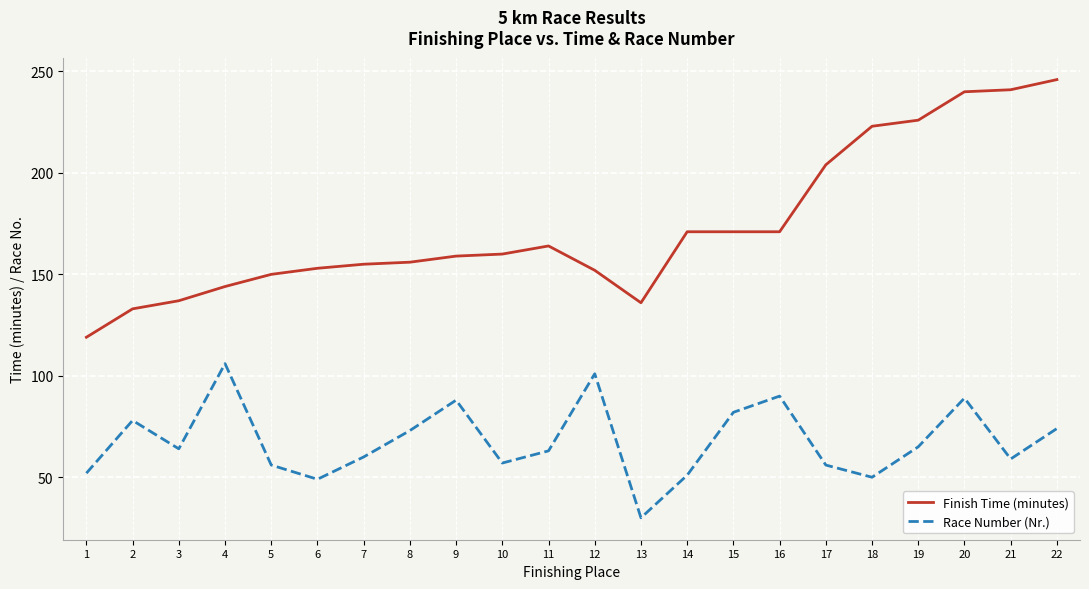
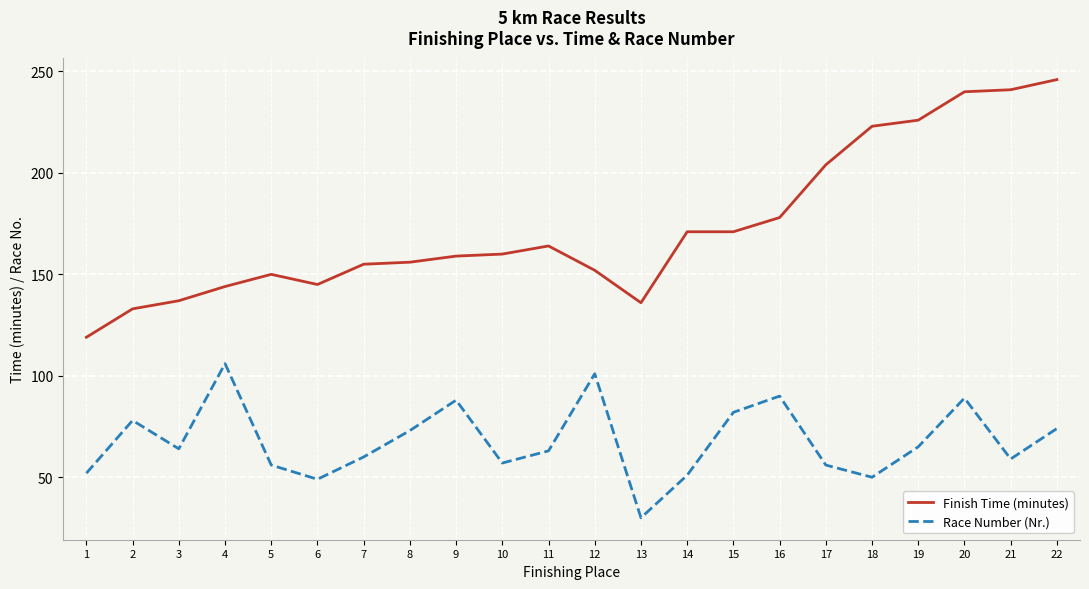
Finish Time (minutes), 6: 153 -> 145
Finish Time (minutes), 16: 171 -> 178
